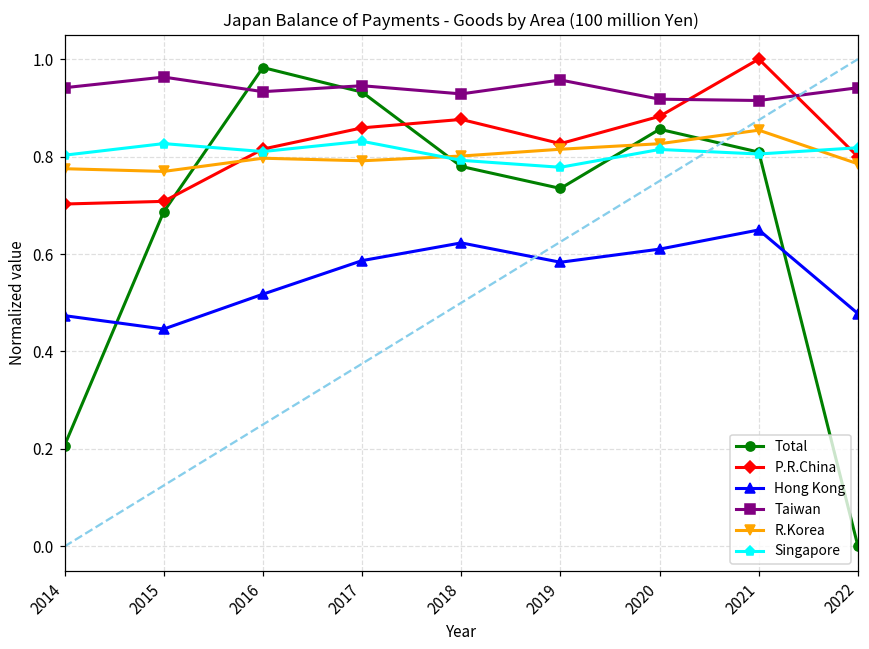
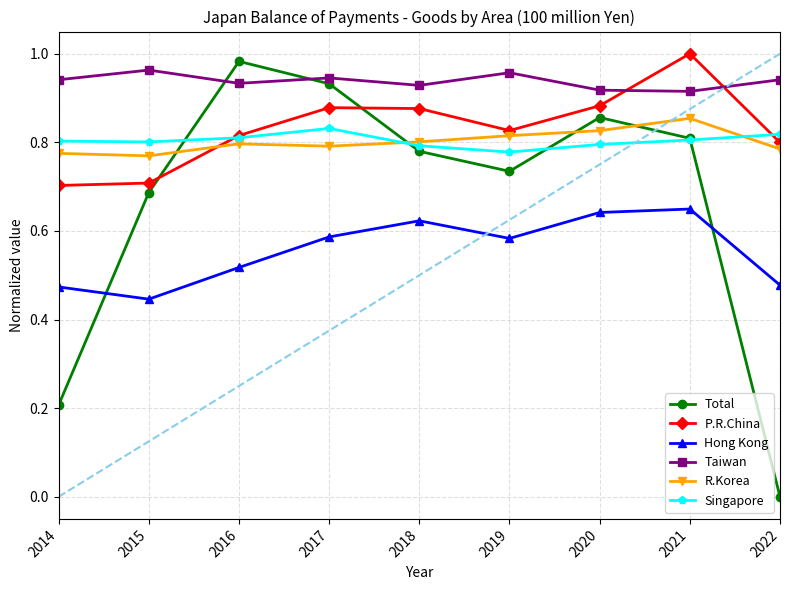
Singapore, 2015: 0.83 -> 0.80
P.R.China, 2017: 0.86 -> 0.88
Hong Kong, 2020: 0.61 -> 0.64
Singapore, 2020: 0.81 -> 0.80
